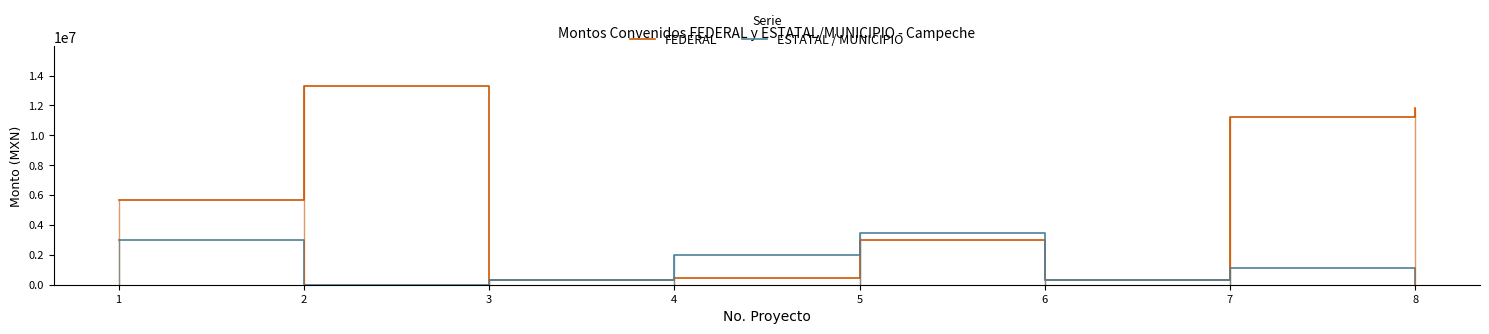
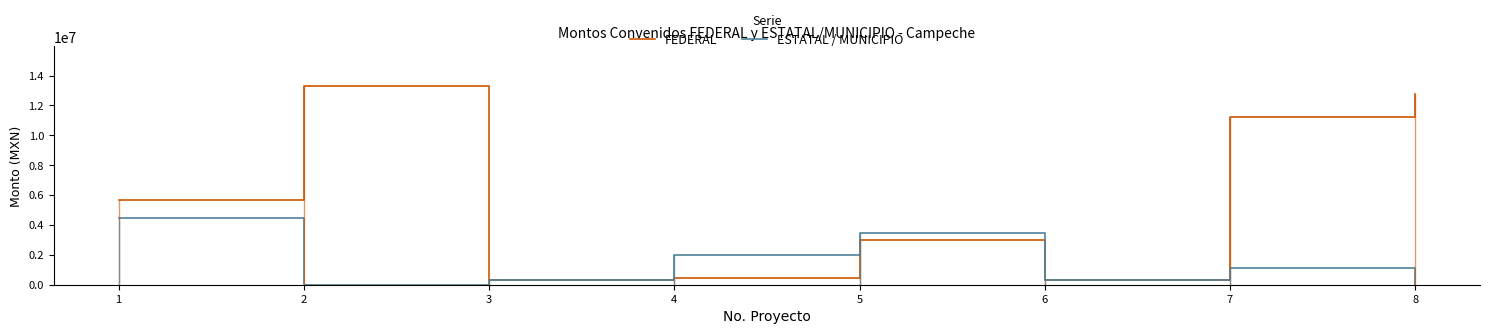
ESTATAL / MUNICIPIO, 1: 3000000 -> 4500000
FEDERAL, 8: 11800000 -> 12800000
